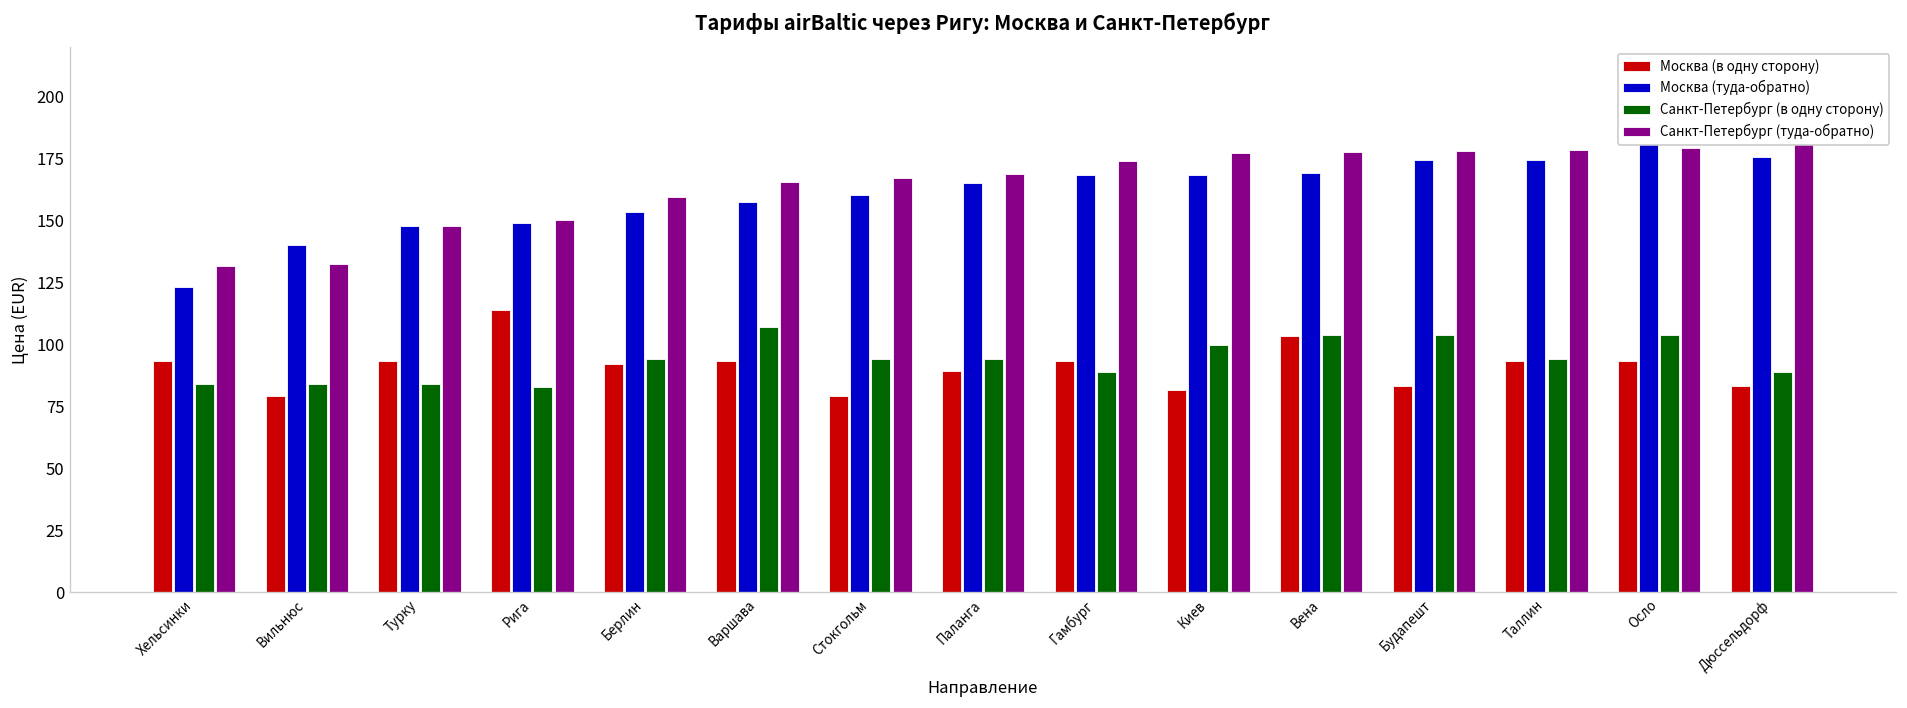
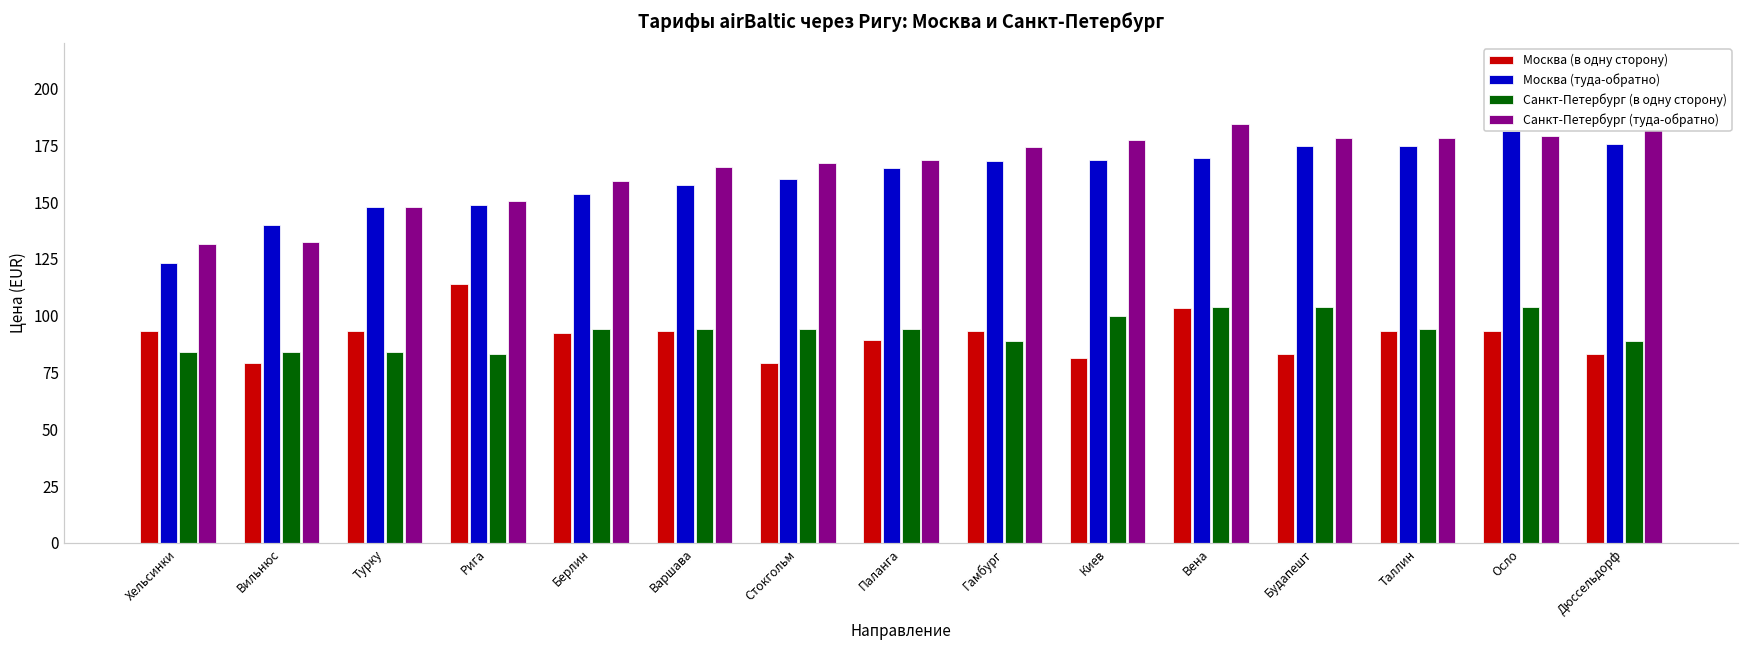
Санкт-Петербург (в одну сторону), Варшава: 107 -> 94
Санкт-Петербург (туда-обратно), Вена: 177 -> 184
